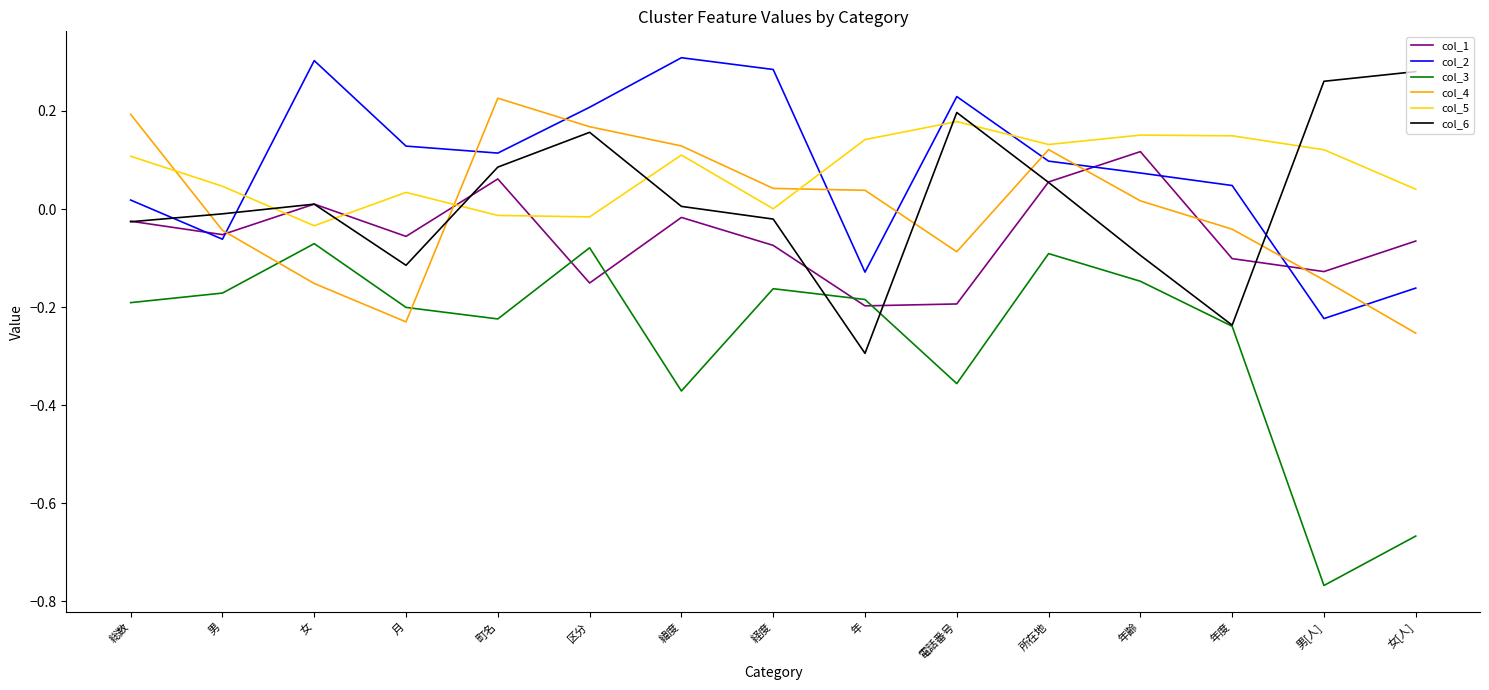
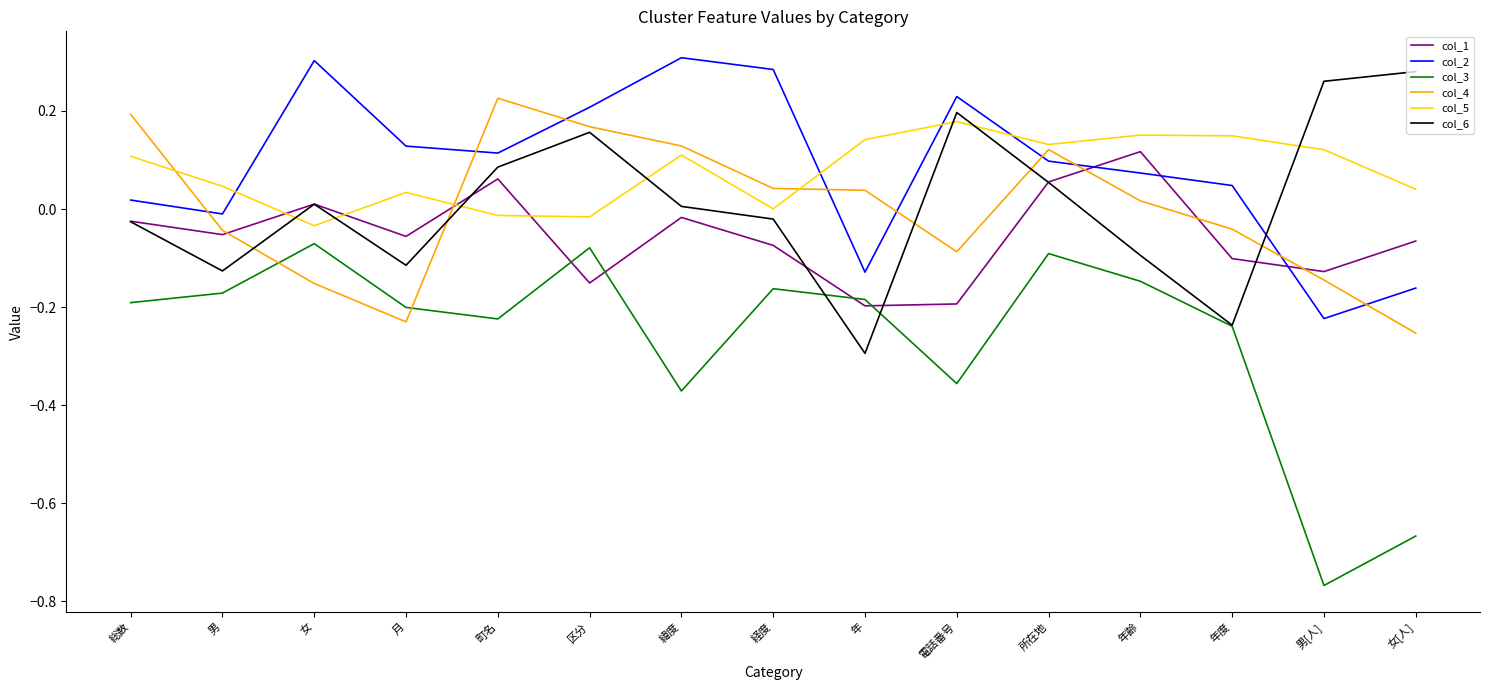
col_2, 男: -0.06 -> -0.01
col_6, 男: -0.01 -> -0.13
